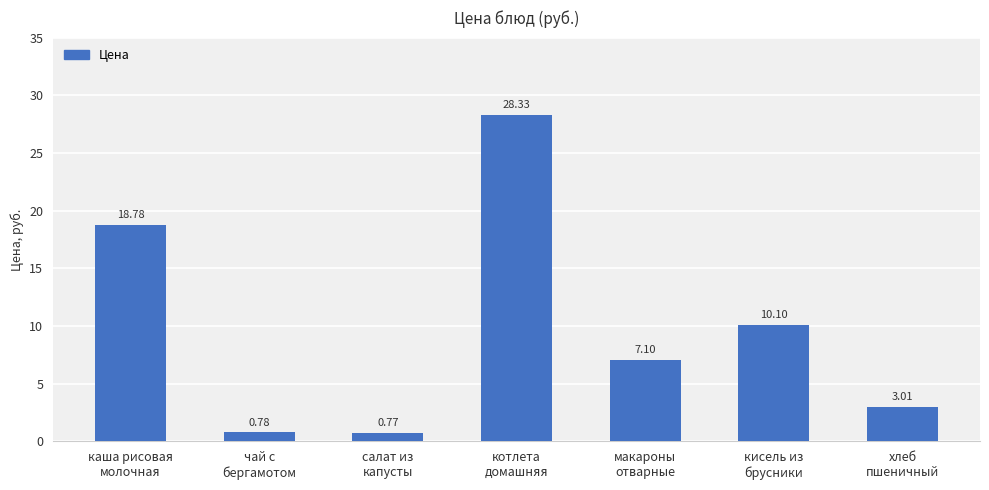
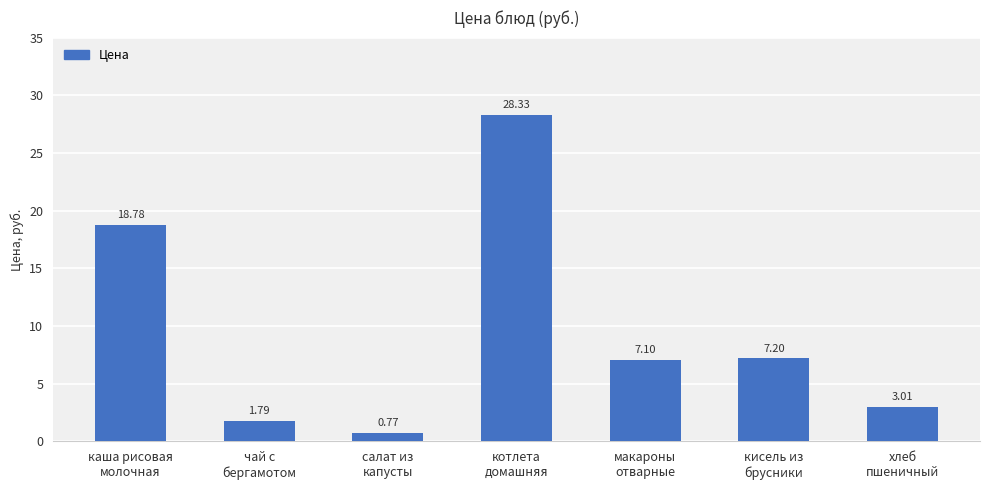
чай с бергамотом: 0.78 -> 1.79
кисель из брусники: 10.10 -> 7.20
